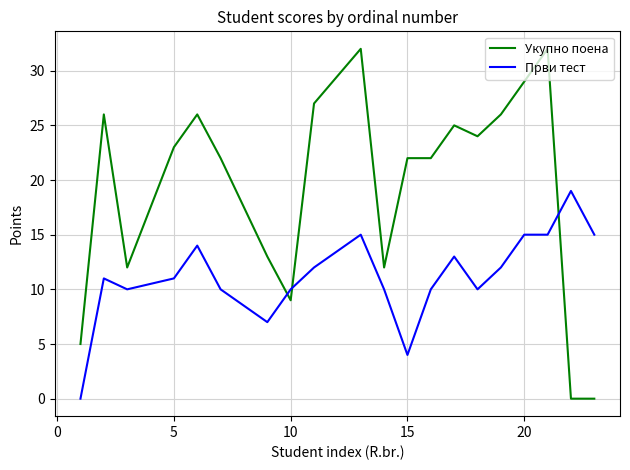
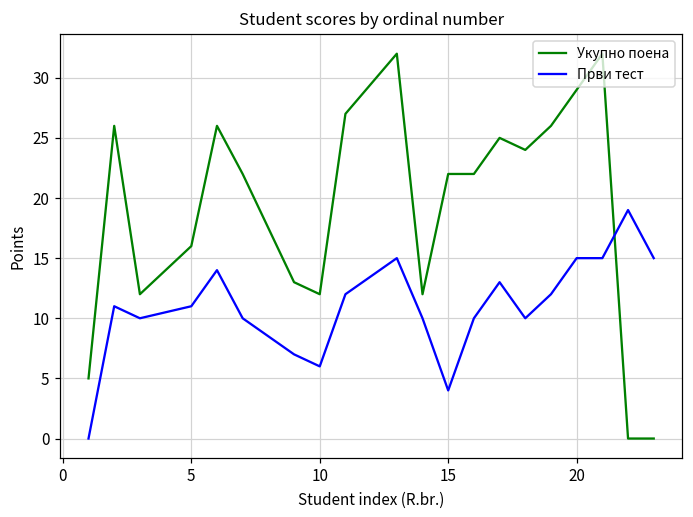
Укупно поена, 5: 23 -> 16
Укупно поена, 10: 9 -> 12
Први тест, 10: 10 -> 6
